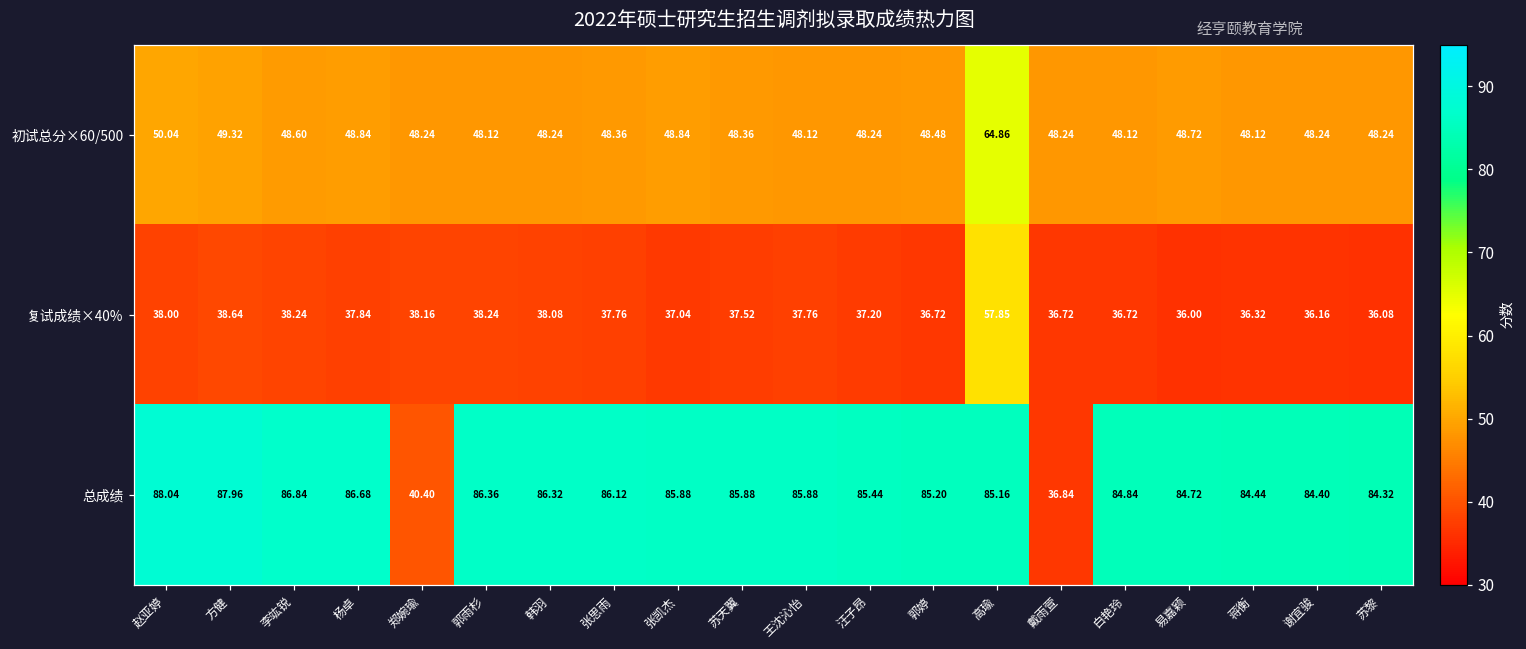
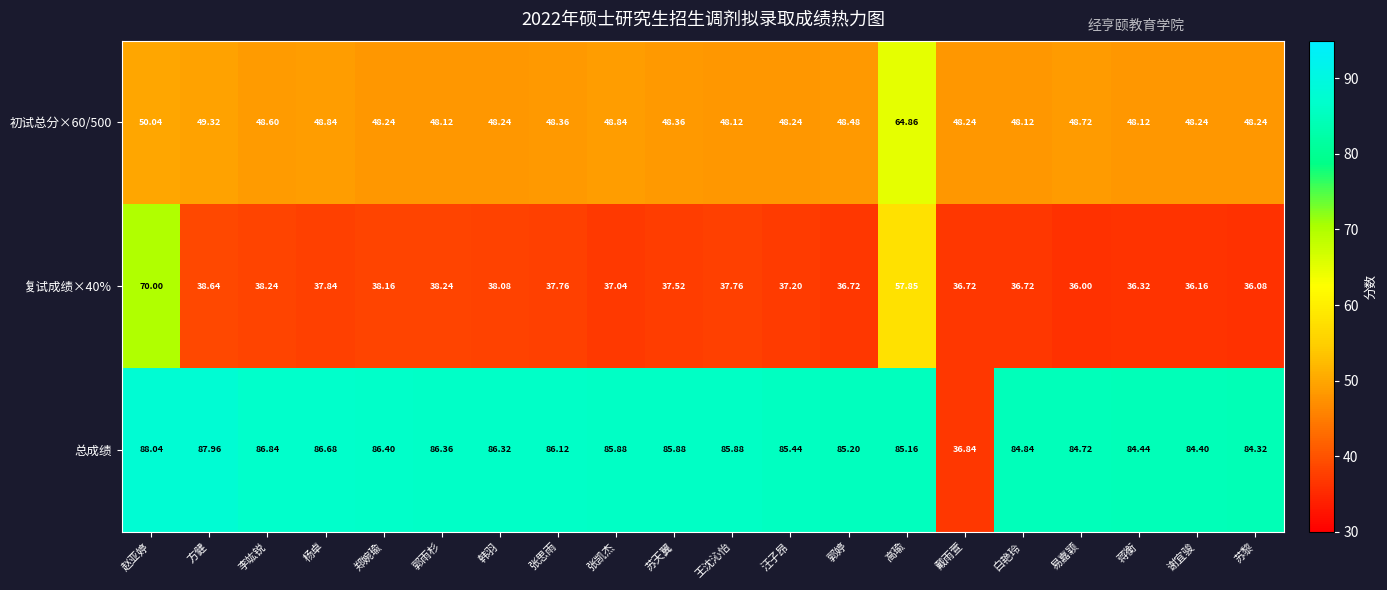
复试成绩×40%, 赵亚婷: 38.00 -> 70.00
总成绩, 郑婉瑜: 40.40 -> 86.40
